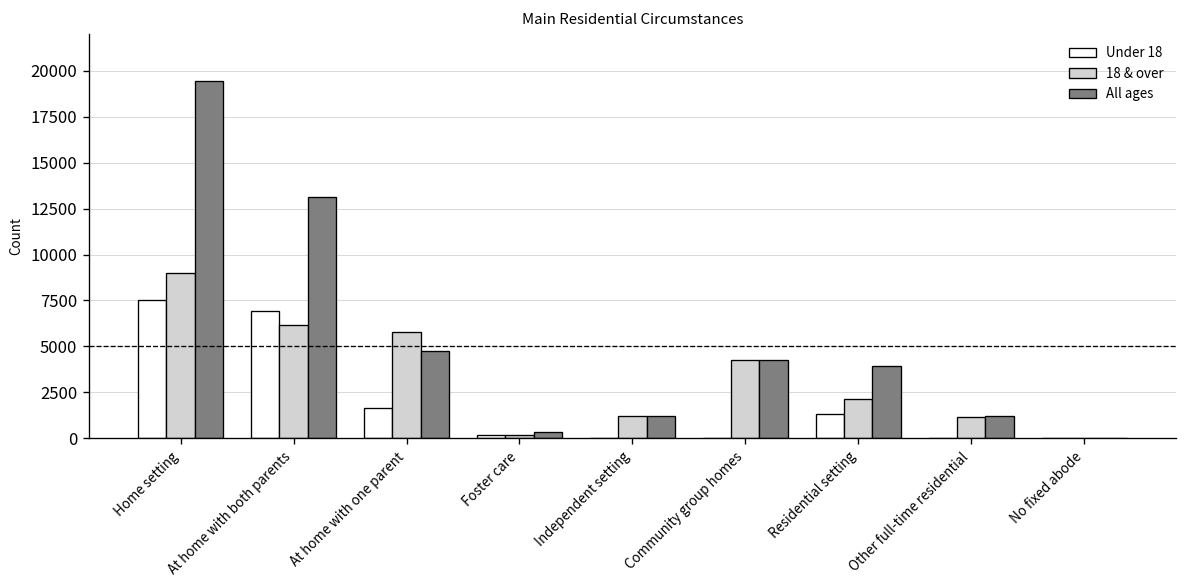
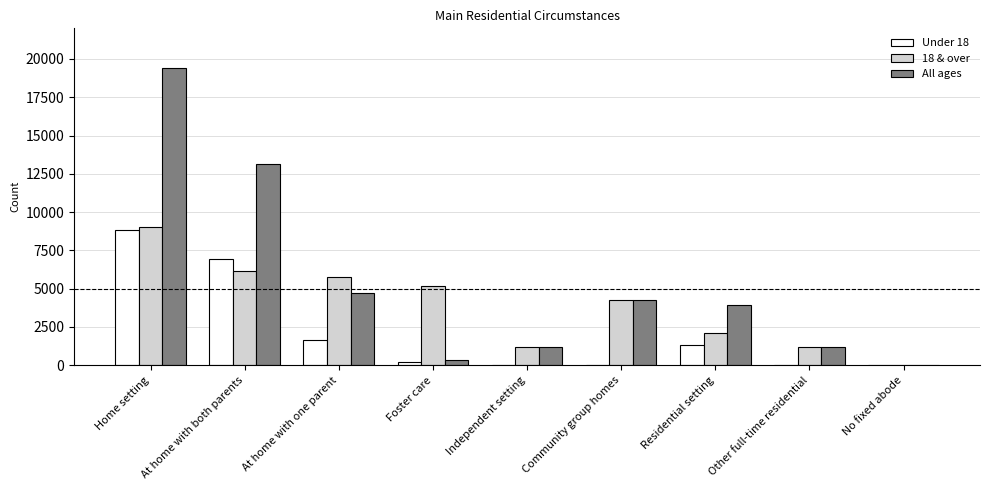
Under 18, Home setting: 7500 -> 8800
18 & over, Foster care: 200 -> 5200
